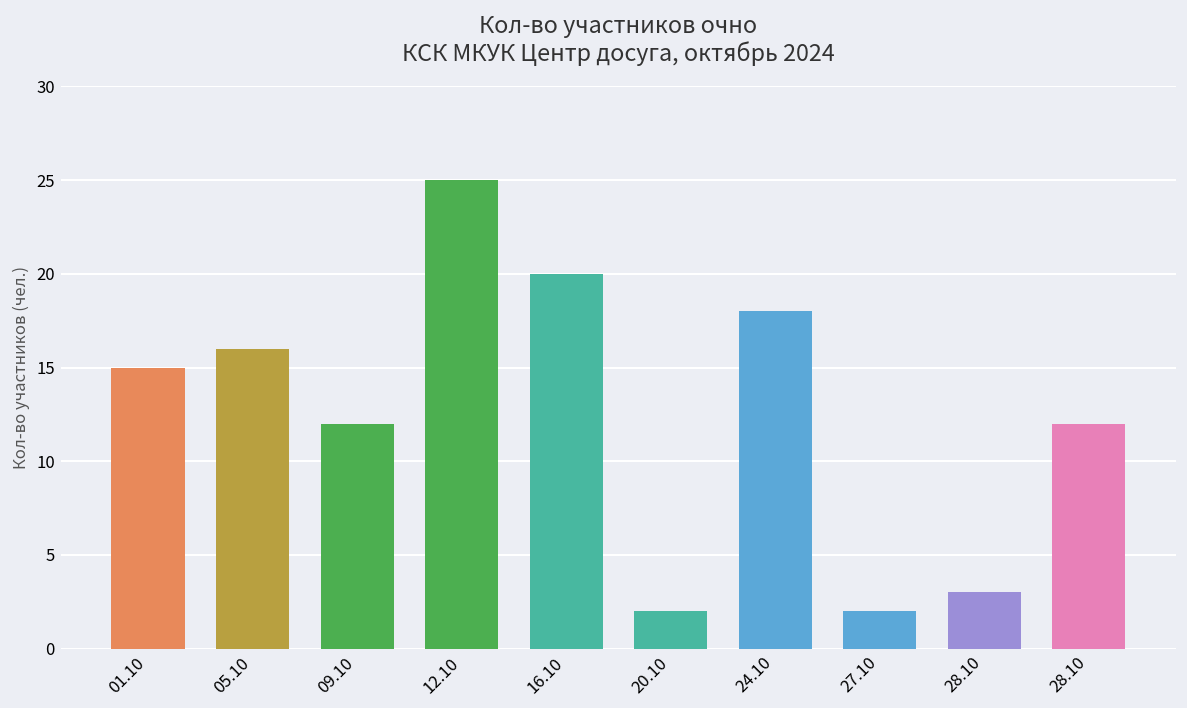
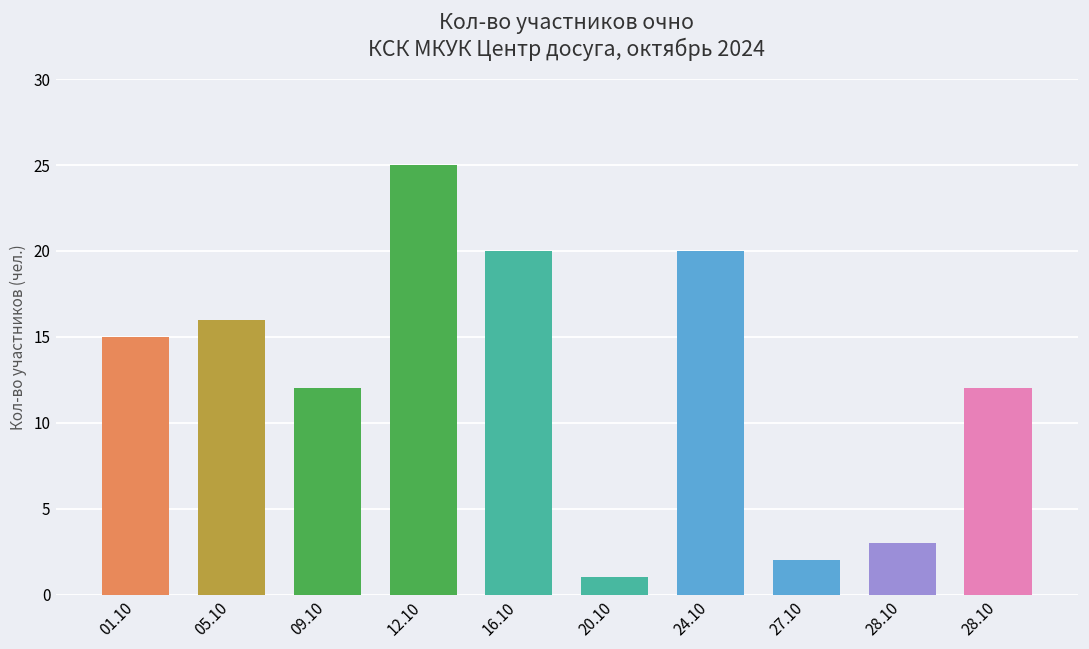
20.10: 2 -> 1
24.10: 18 -> 20
